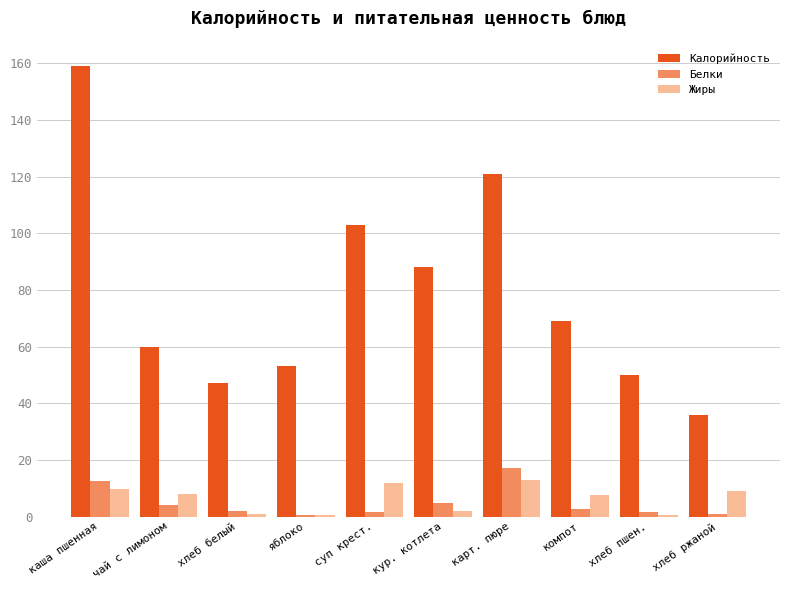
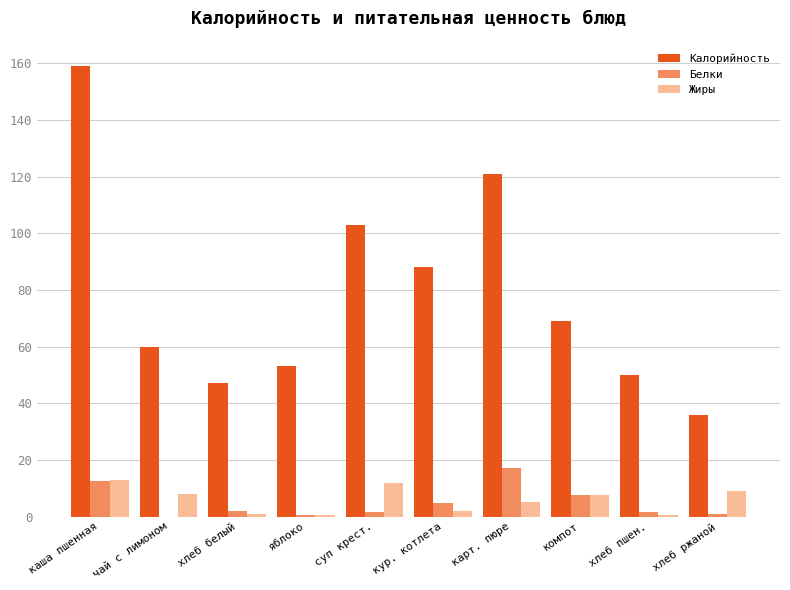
Жиры, каша пшенная: 10 -> 13
Белки, чай с лимоном: 4 -> 0
Жиры, карт. пюре: 13 -> 5
Белки, компот: 3 -> 8
